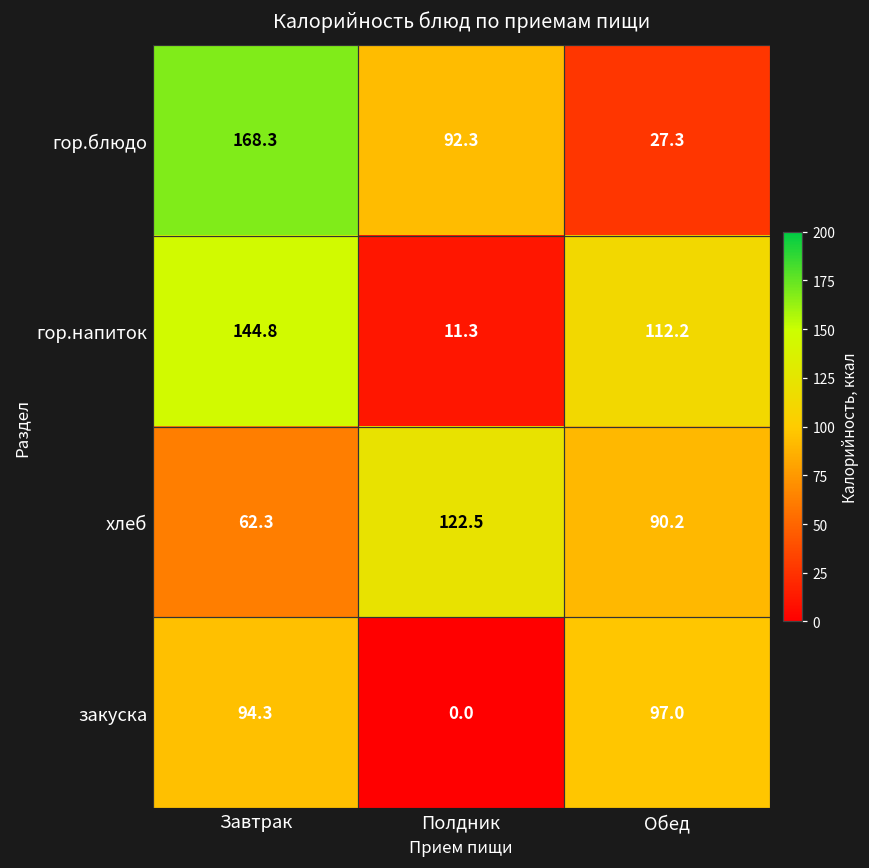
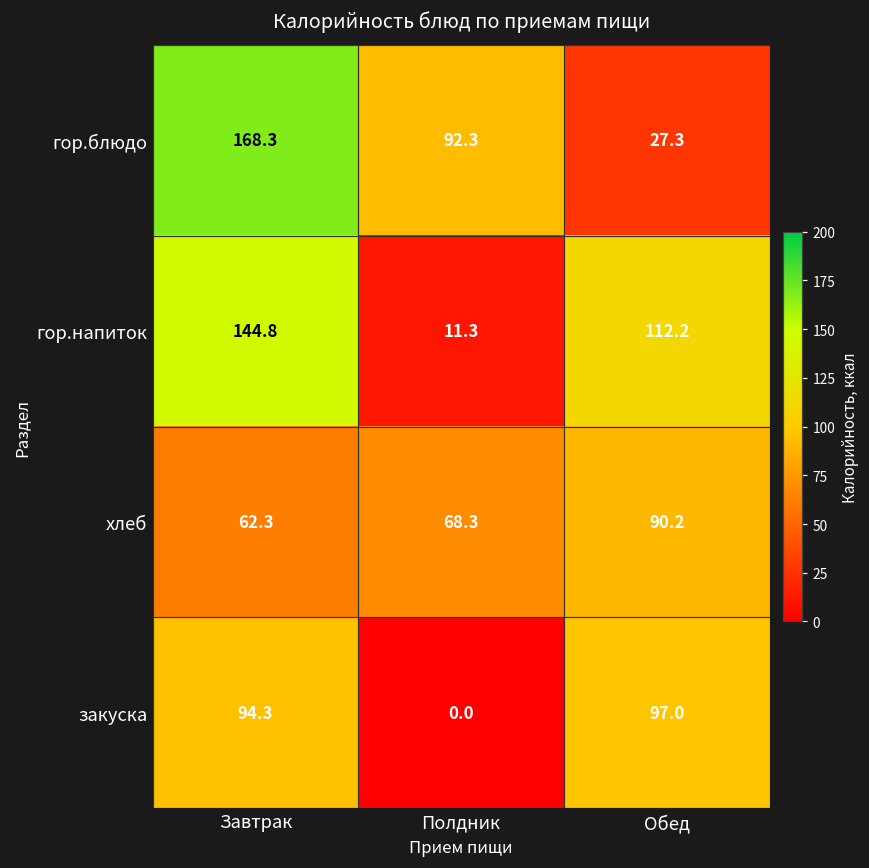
хлеб, Полдник: 122.5 -> 68.3
